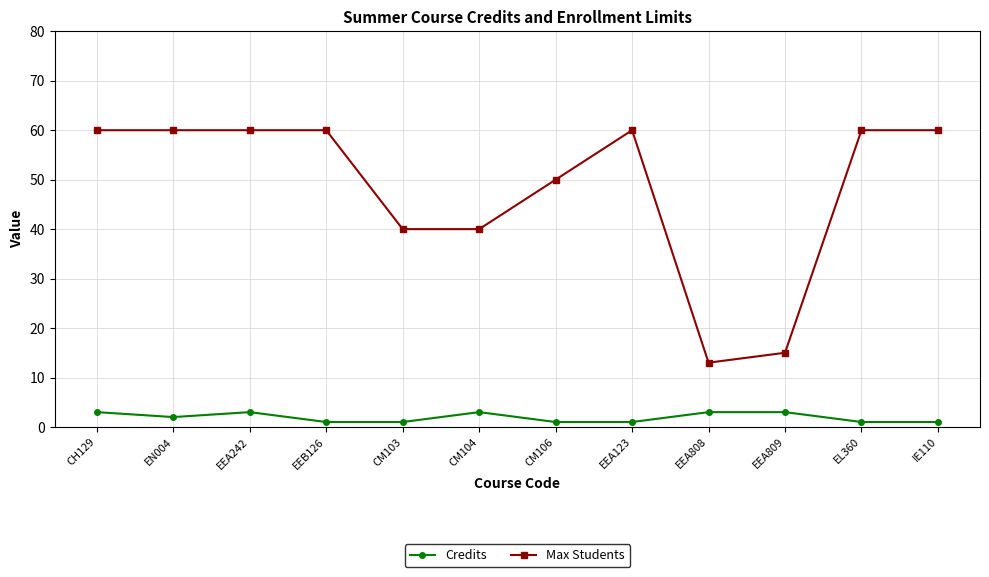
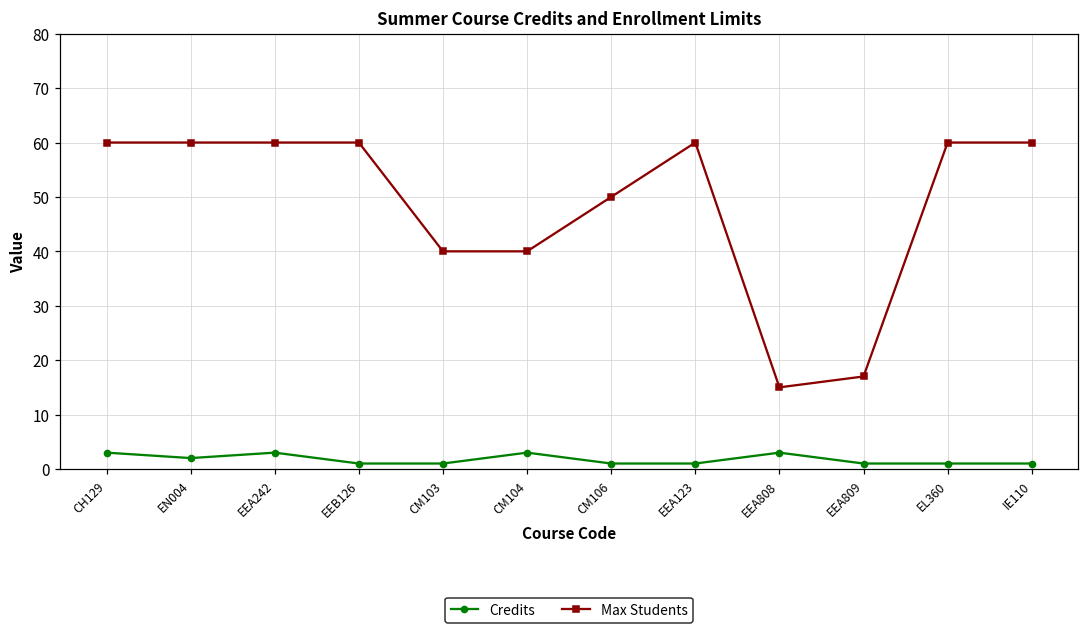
Max Students, EEA808: 13 -> 15
Credits, EEA809: 3 -> 1
Max Students, EEA809: 15 -> 17
